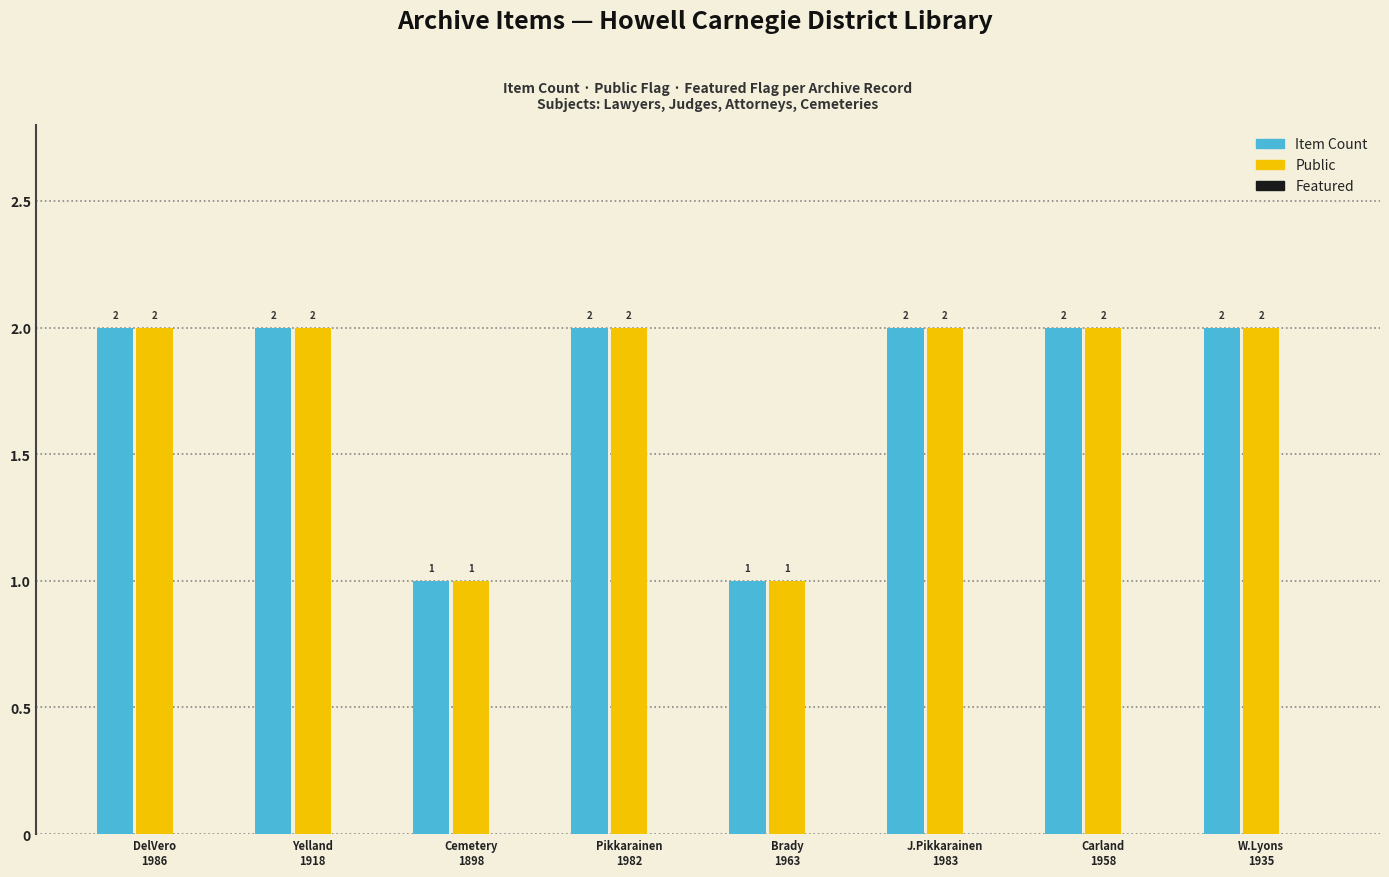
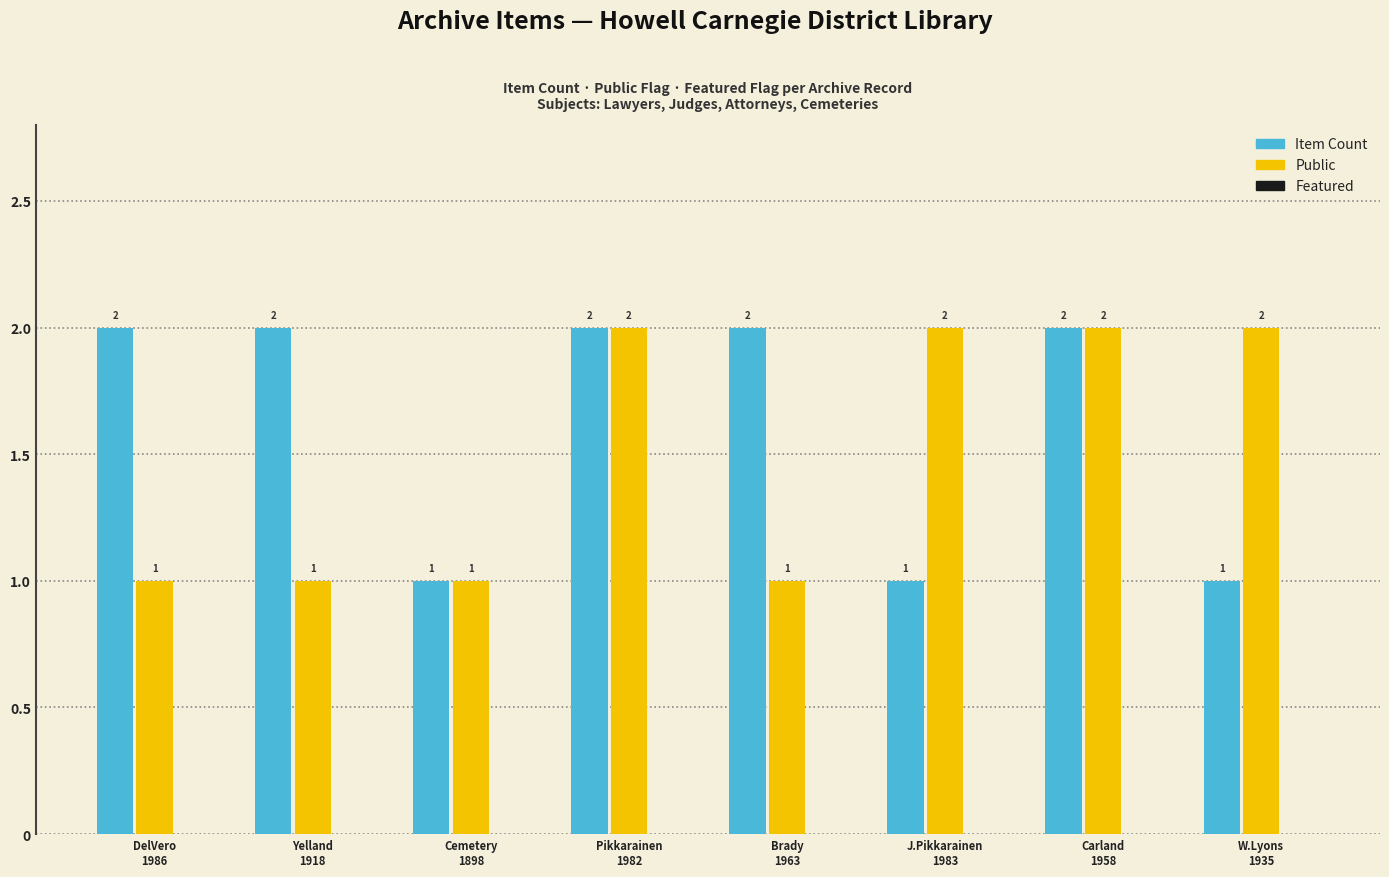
Public, DelVero 1986: 2 -> 1
Public, Yelland 1918: 2 -> 1
Item Count, Brady 1963: 1 -> 2
Item Count, J.Pikkarainen 1983: 2 -> 1
Item Count, W.Lyons 1935: 2 -> 1
